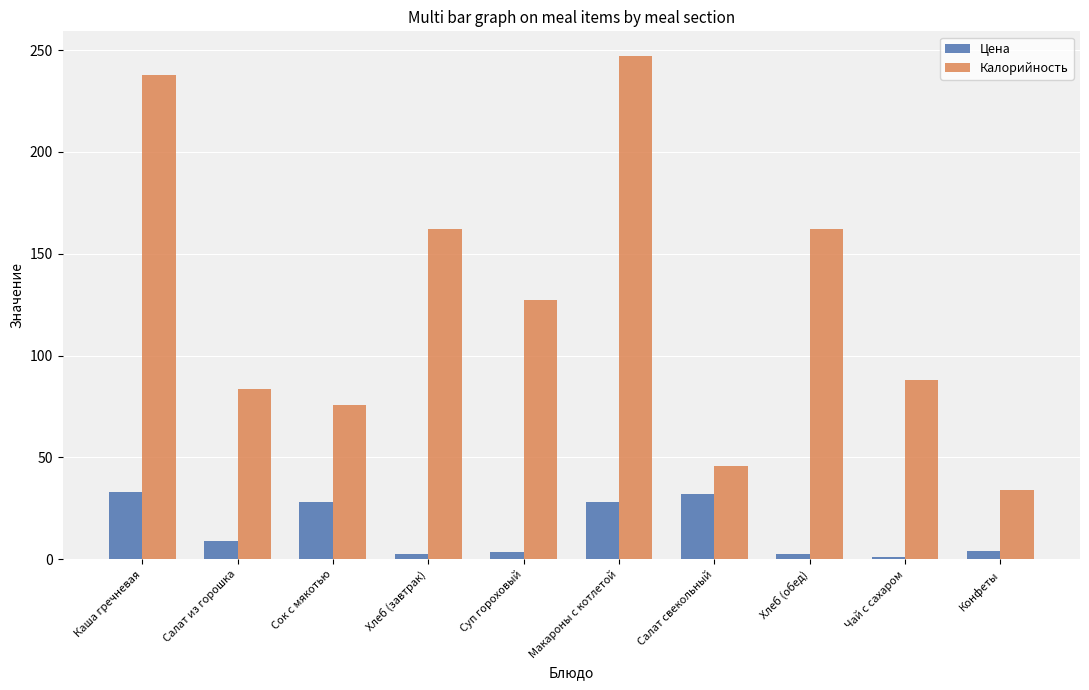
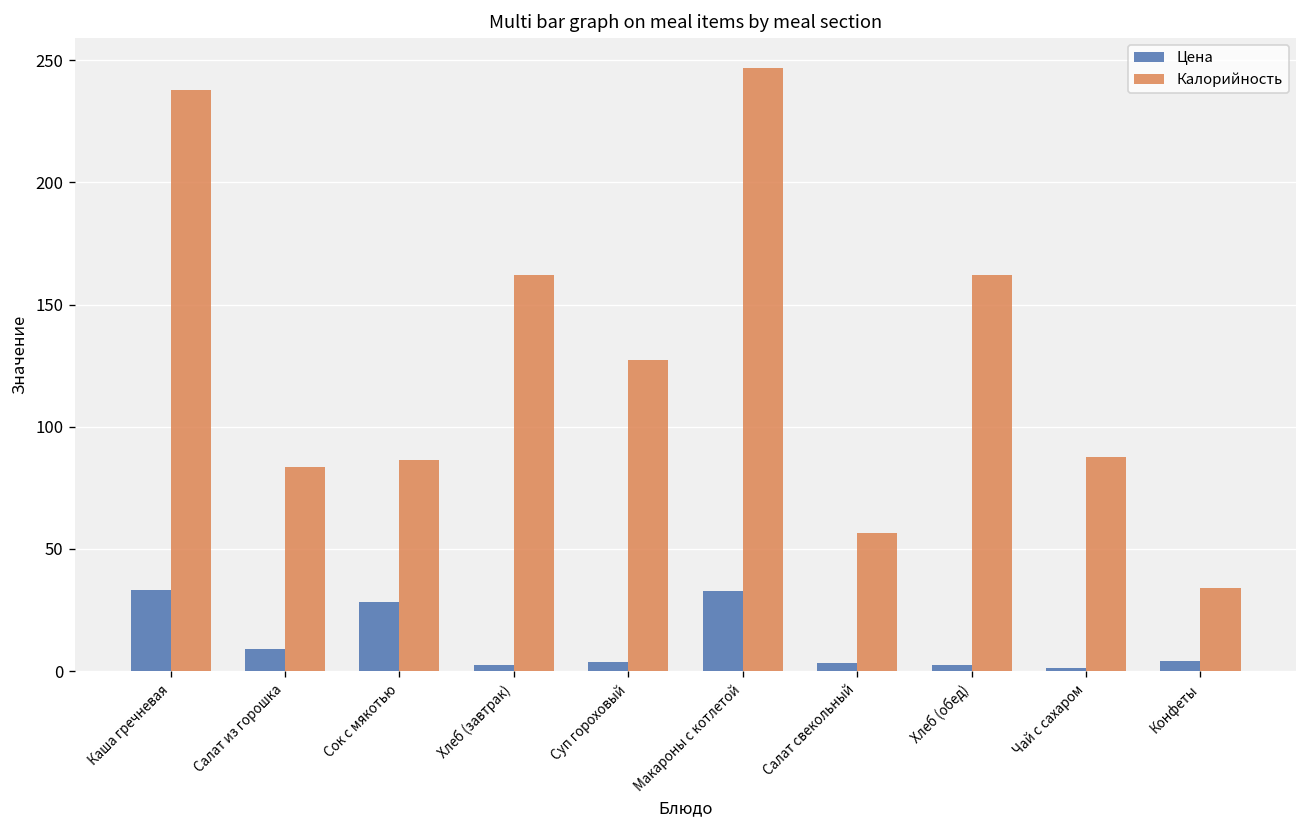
Калорийность, Сок с мякотью: 76 -> 86
Цена, Макароны с котлетой: 28 -> 33
Цена, Салат свекольный: 32 -> 3
Калорийность, Салат свекольный: 46 -> 56
